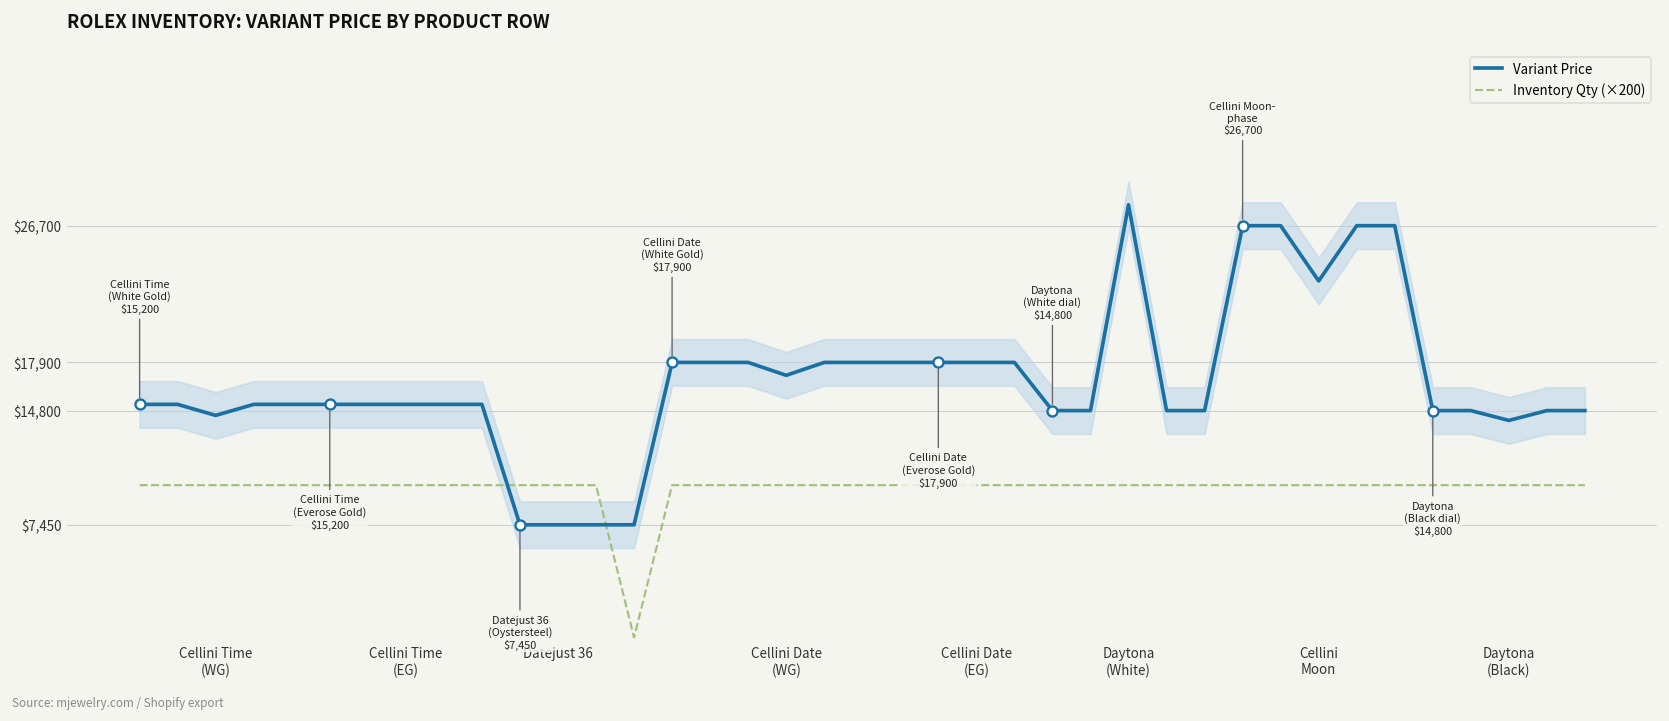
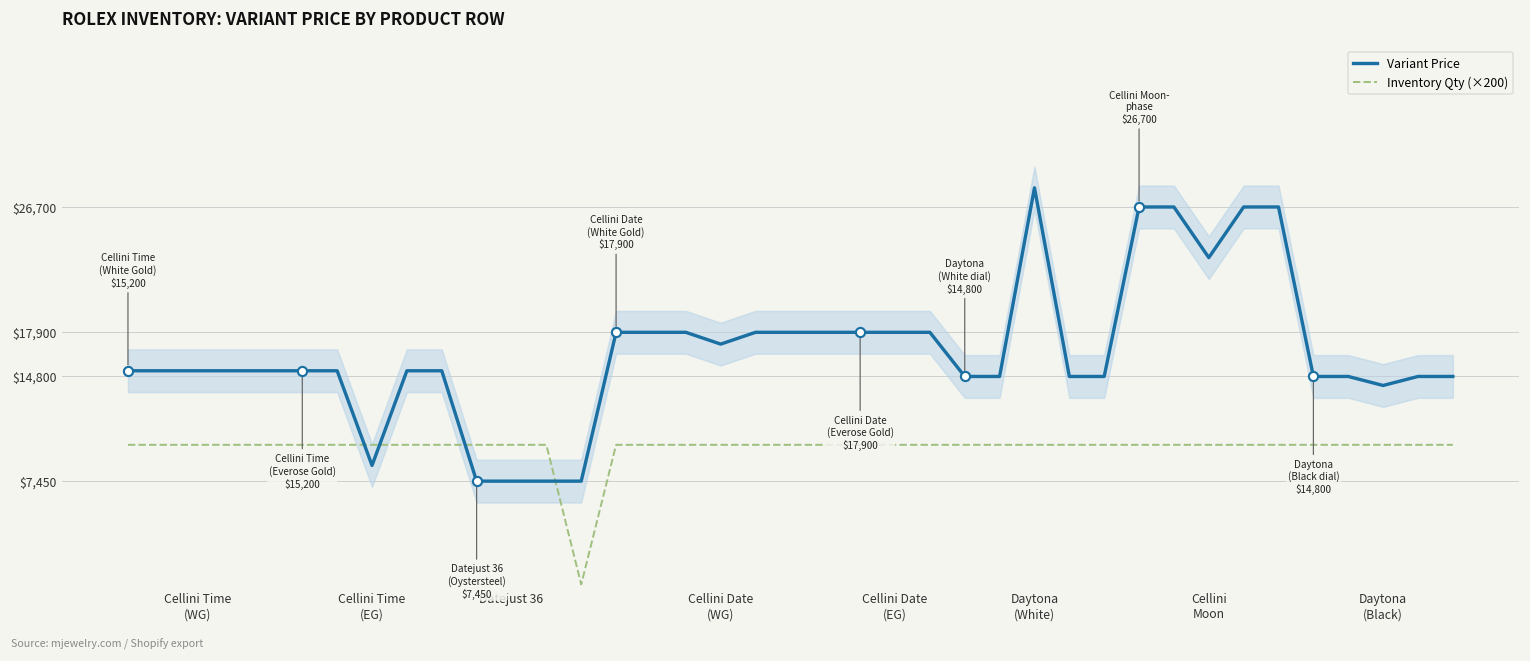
Variant Price, Cellini Time (WG): $14,500 -> $15,200
Variant Price, Cellini Time (EG): $15,200 -> $8,600
